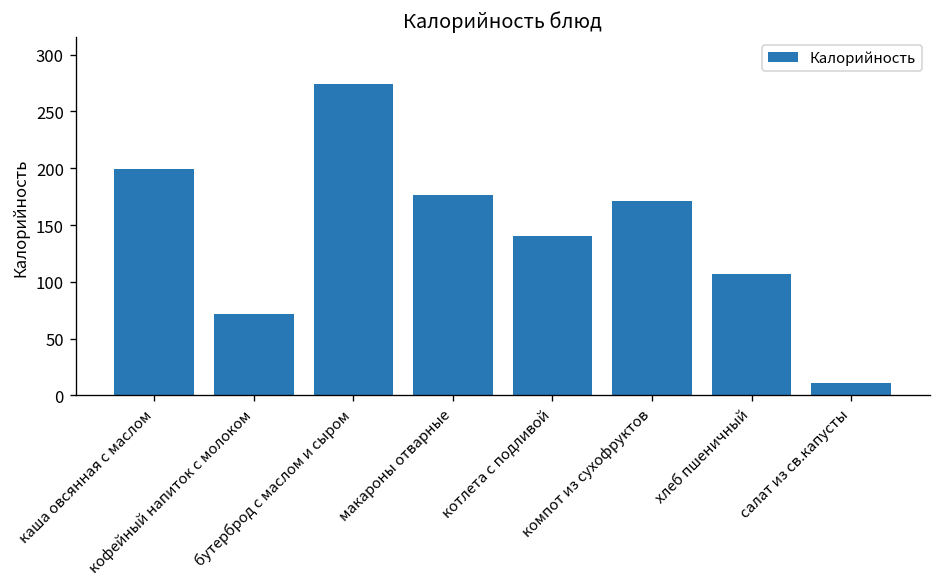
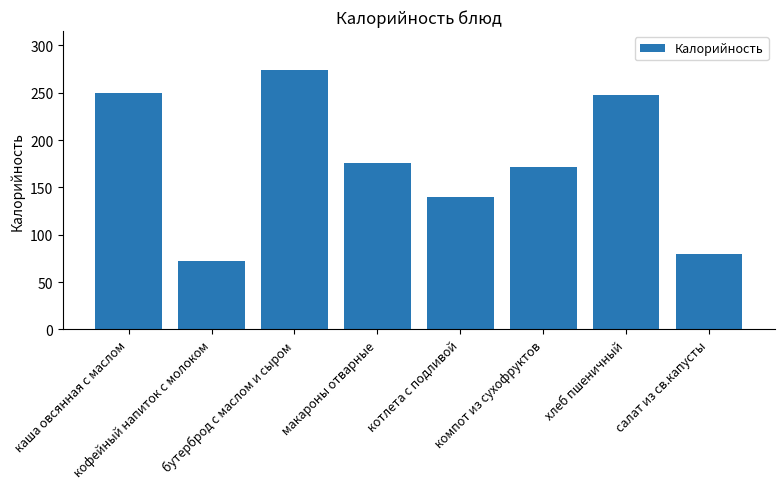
каша овсянная с маслом: 200 -> 250
хлеб пшеничный: 110 -> 250
салат из св.капусты: 10 -> 80
